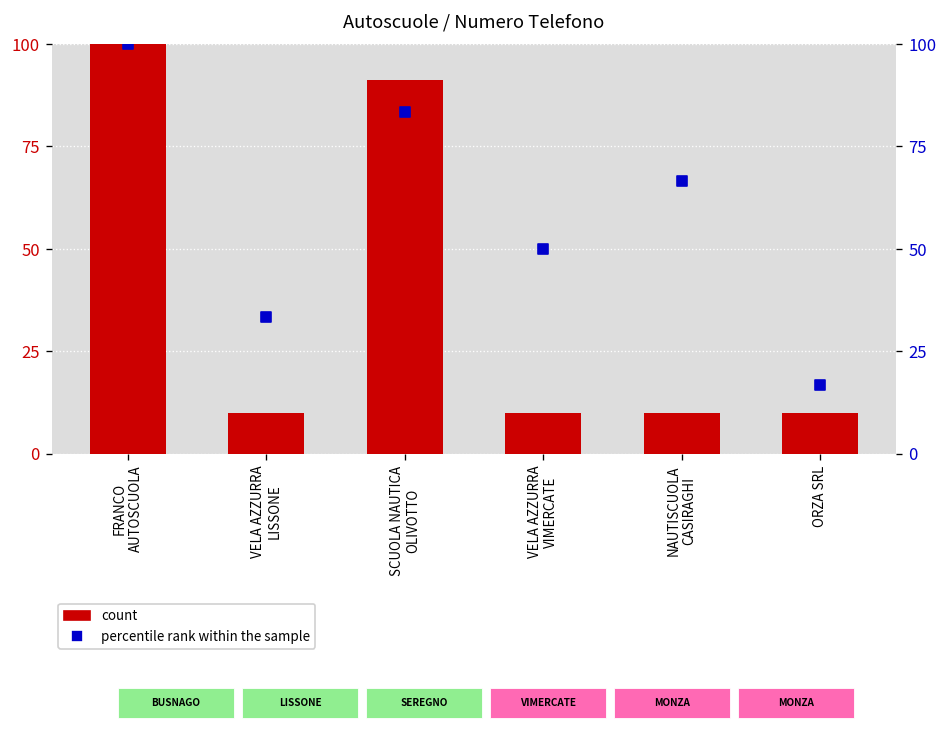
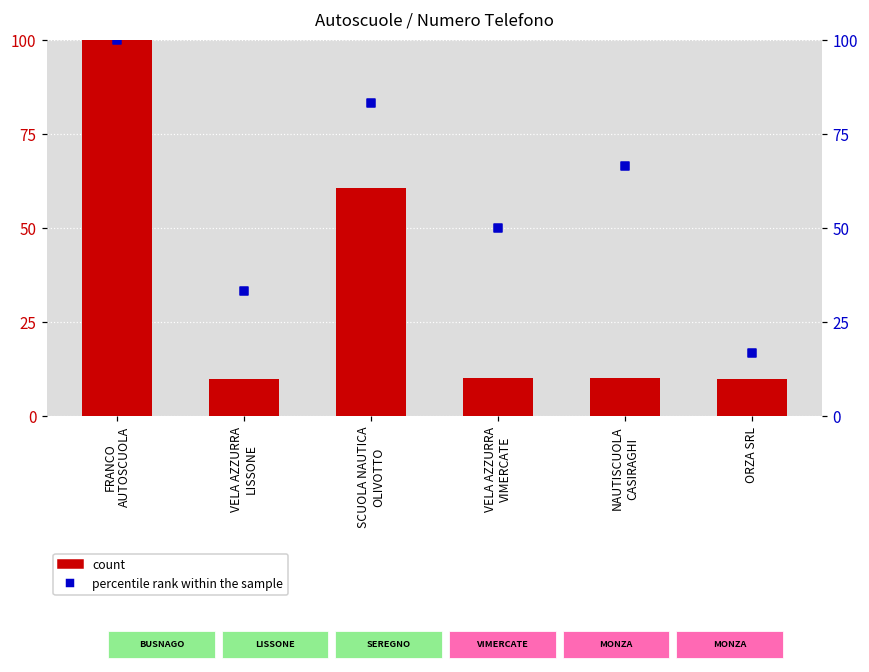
count, SCUOLA NAUTICA OLIVOTTO: 91 -> 61
